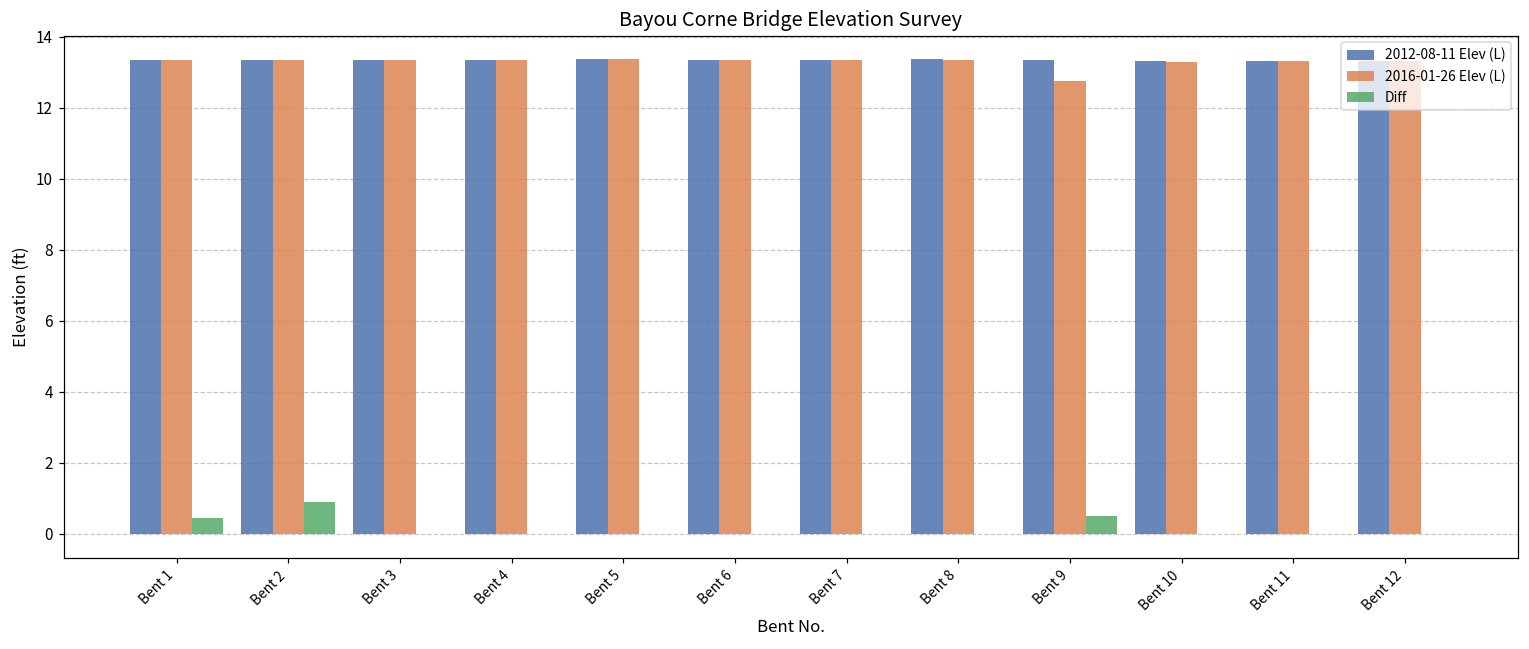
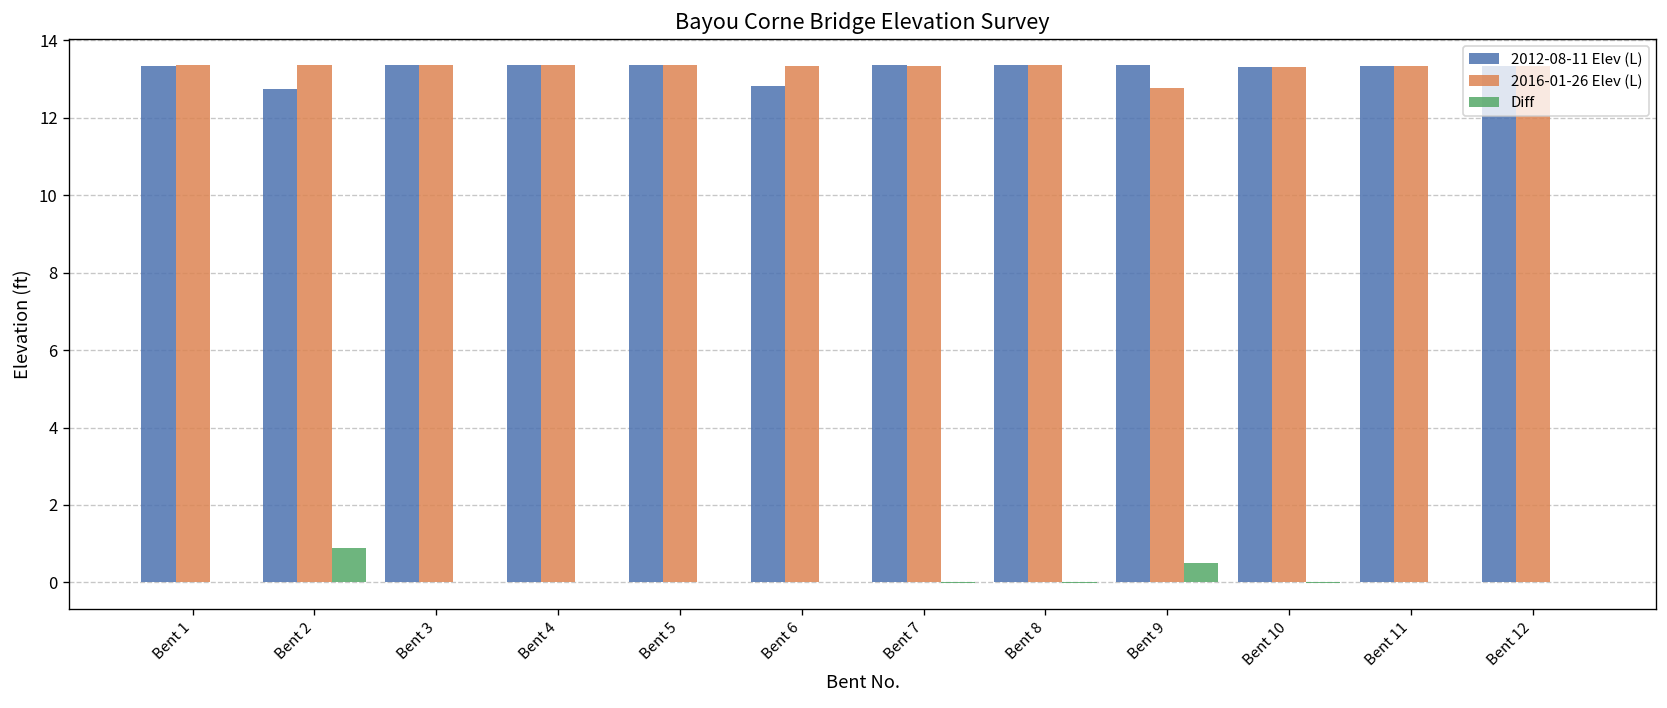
Diff, Bent 1: 0.5 -> 0.0
2012-08-11 Elev (L), Bent 2: 13.4 -> 12.7
2012-08-11 Elev (L), Bent 6: 13.3 -> 12.8
